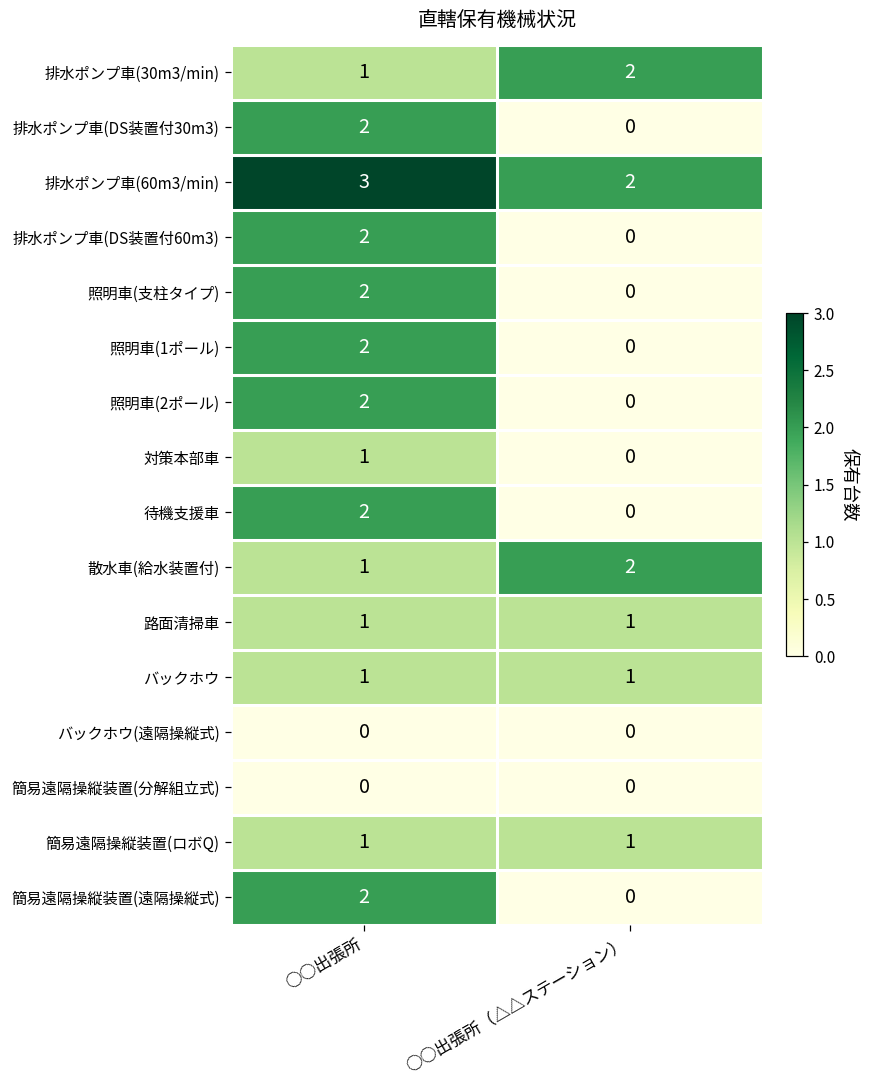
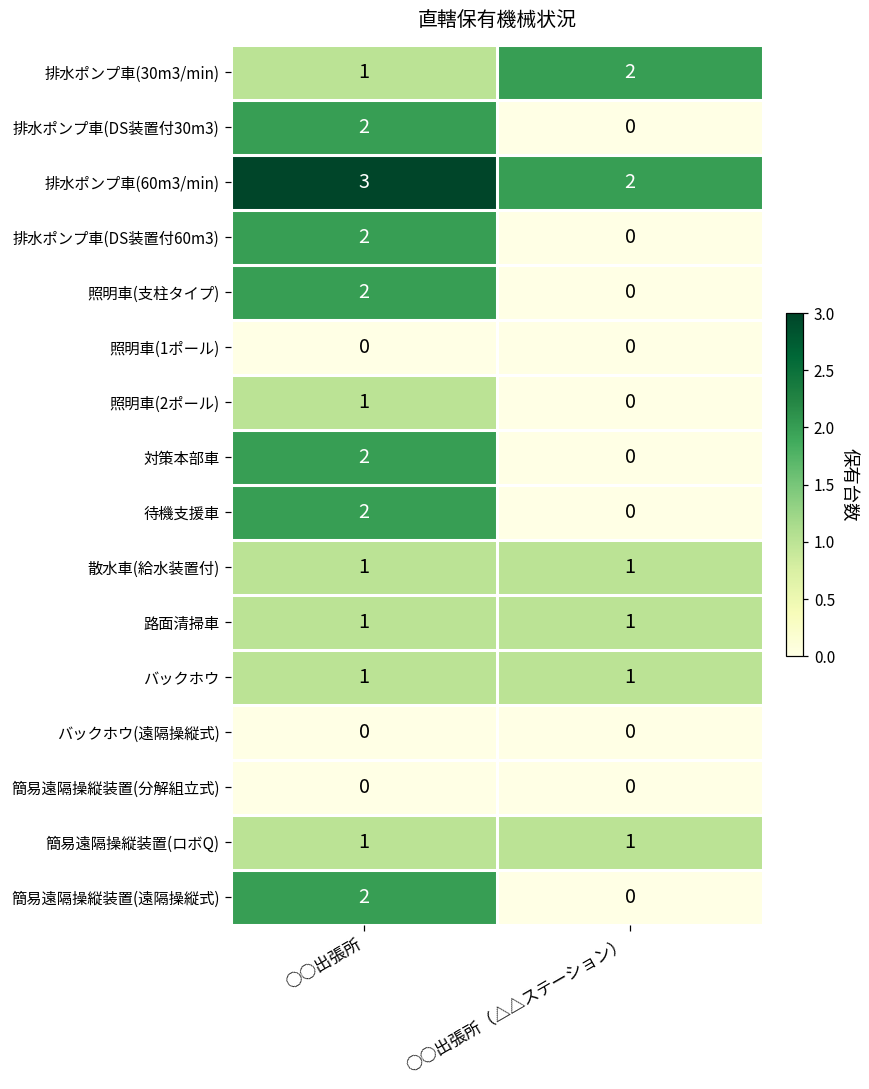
照明車(1ポール), ○○出張所: 2 -> 0
照明車(2ポール), ○○出張所: 2 -> 1
対策本部車, ○○出張所: 1 -> 2
散水車(給水装置付), ○○出張所（△△ステーション）: 2 -> 1
